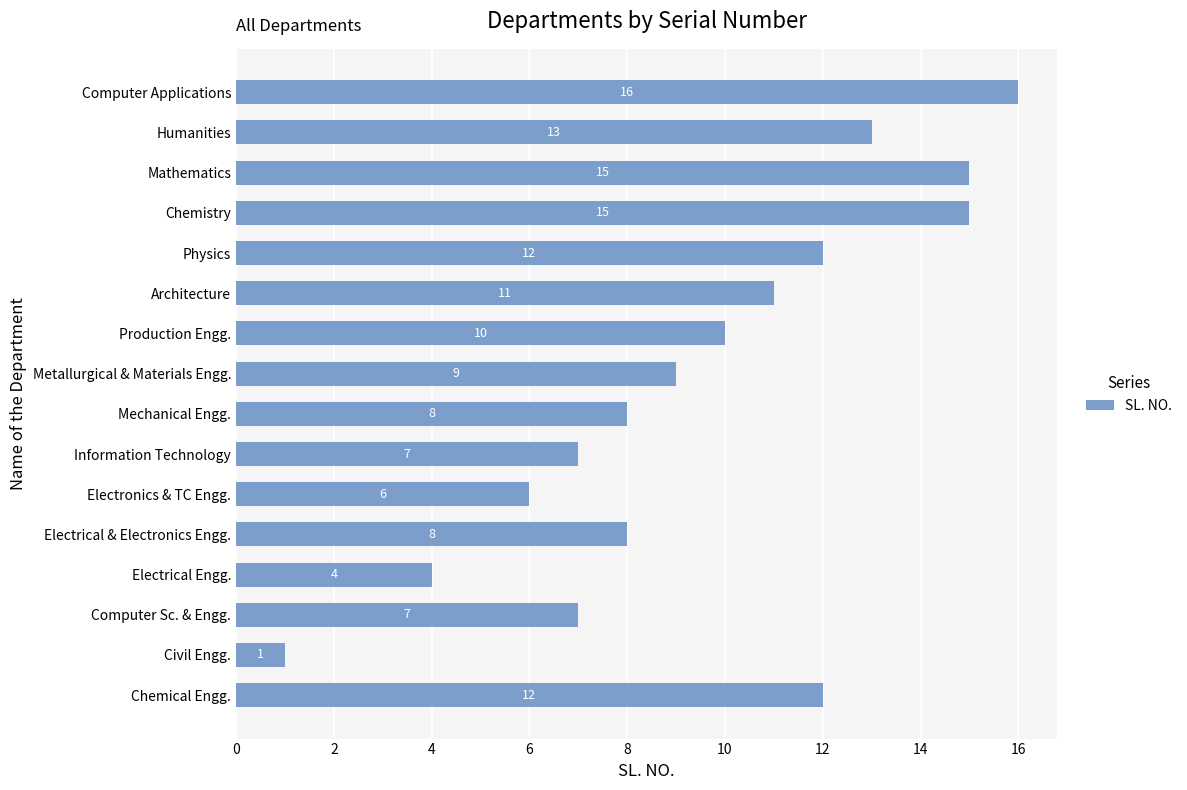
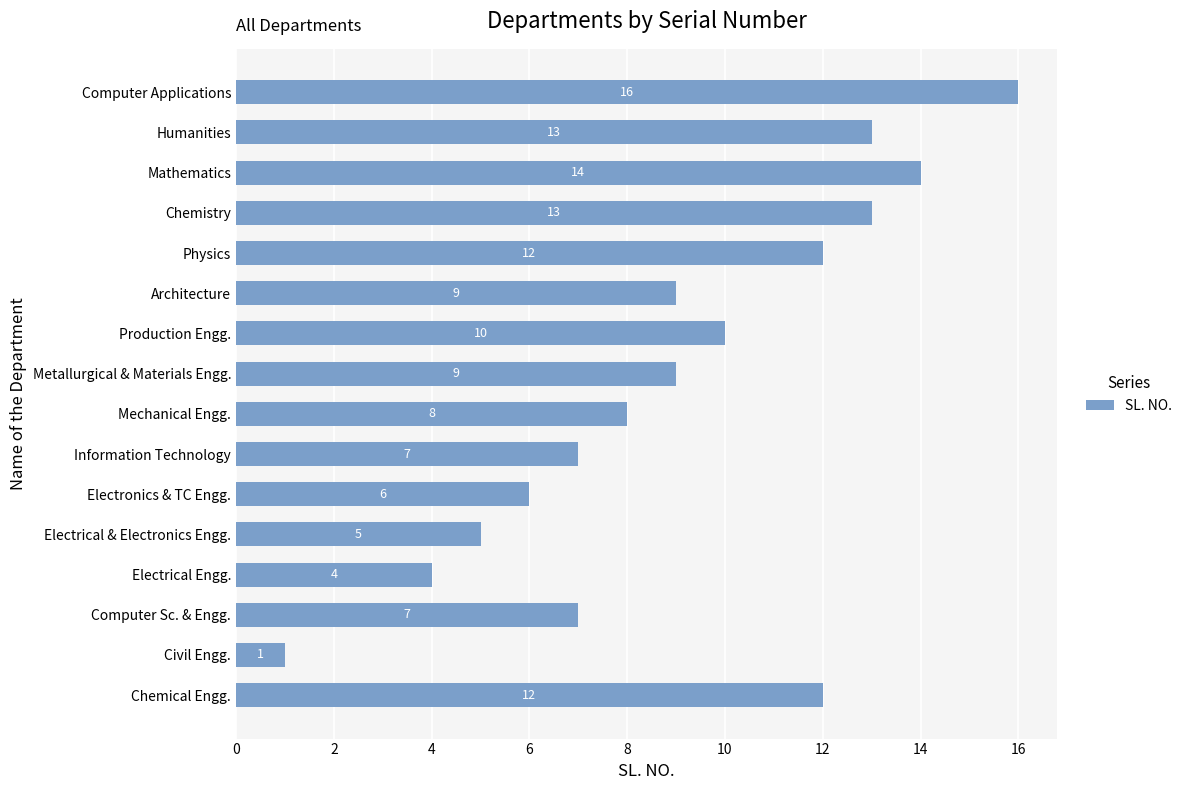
Mathematics: 15 -> 14
Chemistry: 15 -> 13
Architecture: 11 -> 9
Electrical & Electronics Engg.: 8 -> 5
